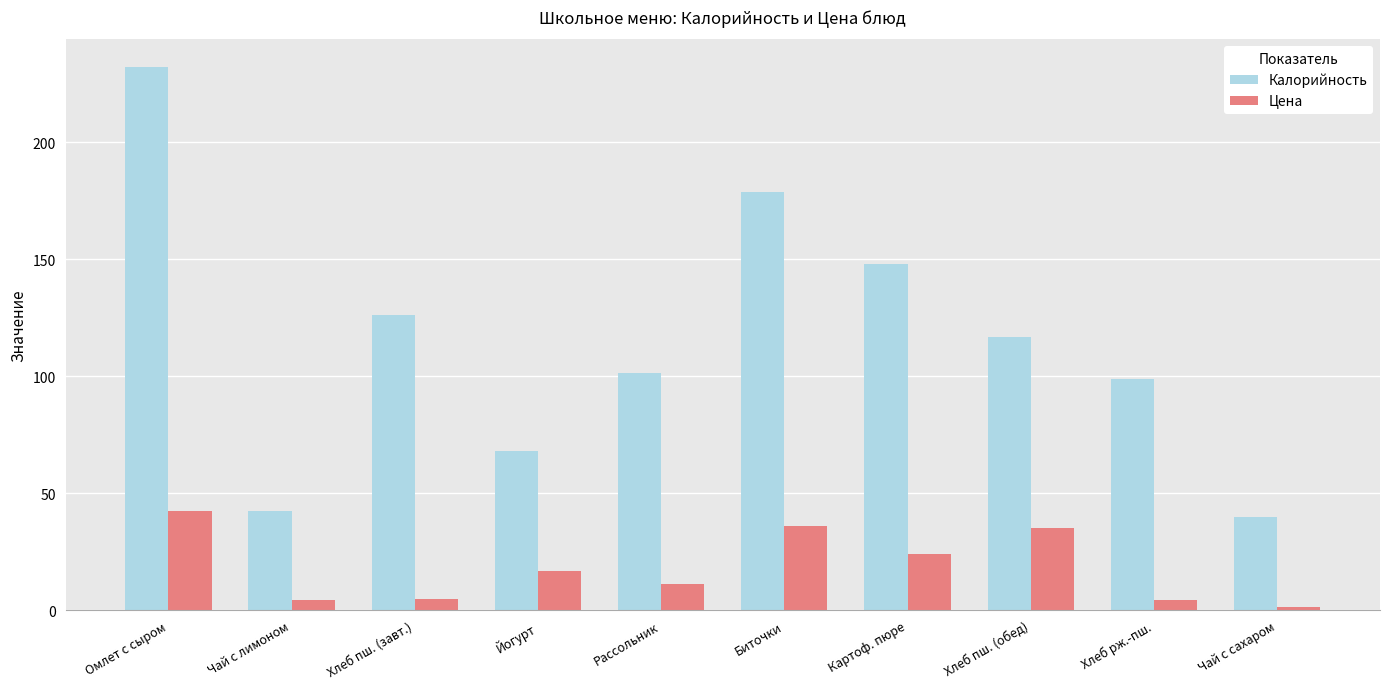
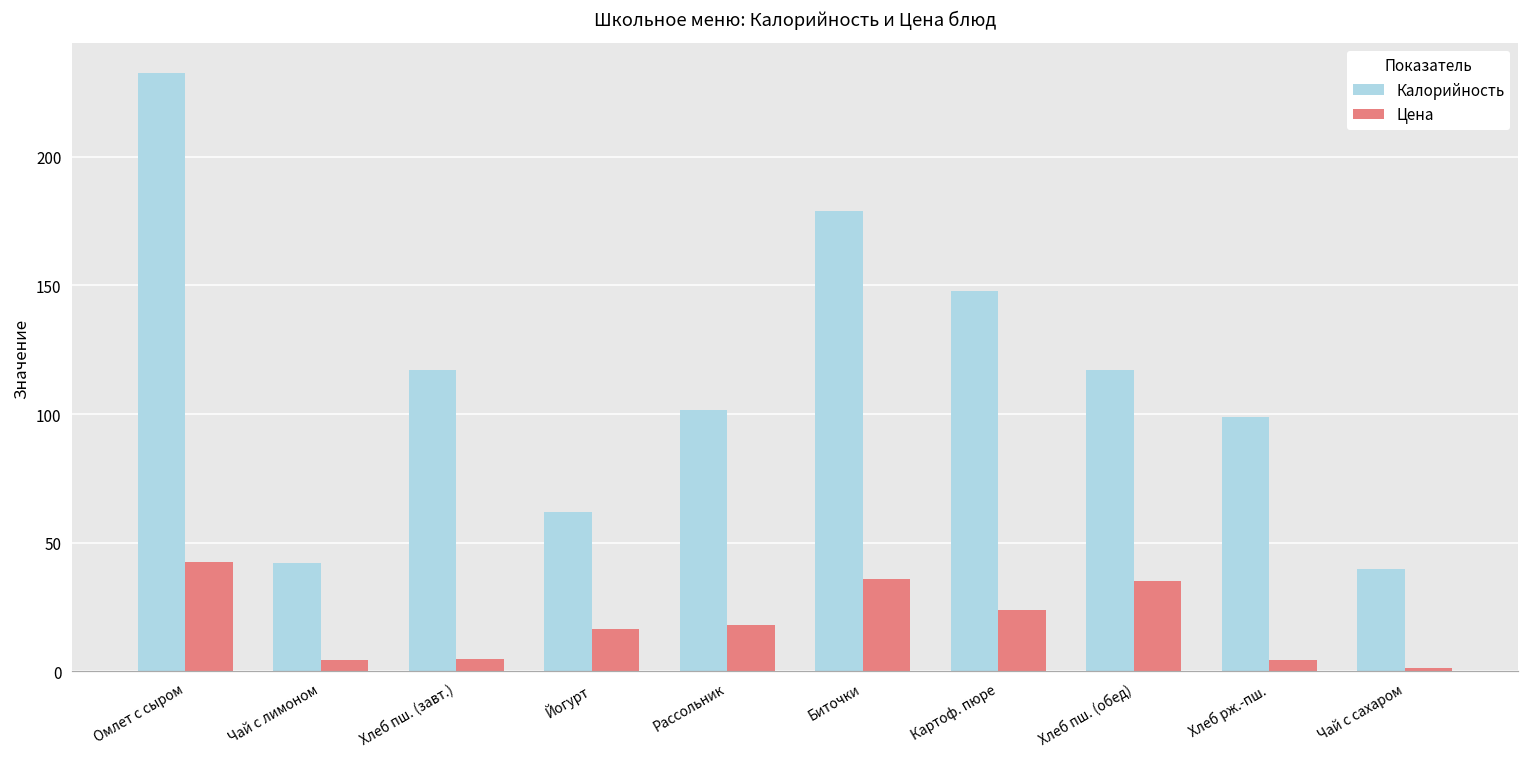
Калорийность, Хлеб пш. (завт.): 126 -> 117
Калорийность, Йогурт: 68 -> 62
Цена, Рассольник: 11 -> 18
